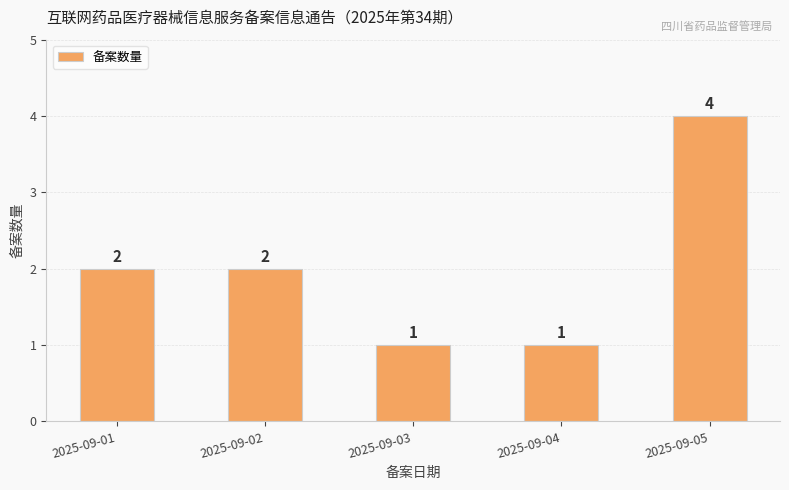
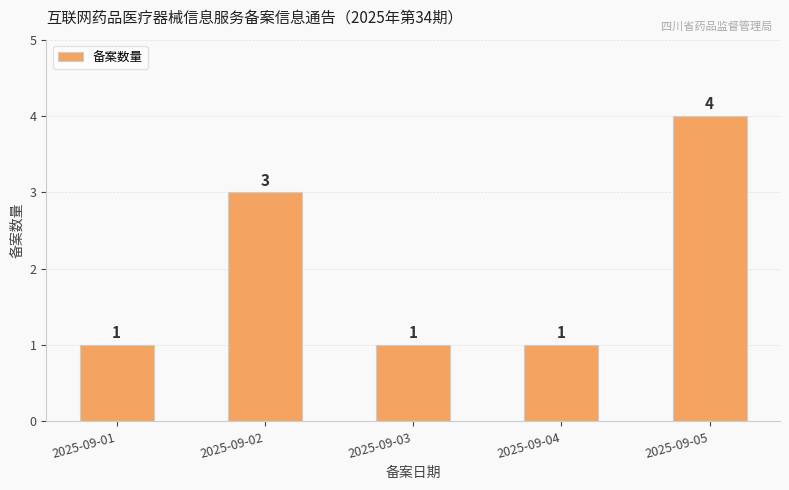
2025-09-01: 2 -> 1
2025-09-02: 2 -> 3
